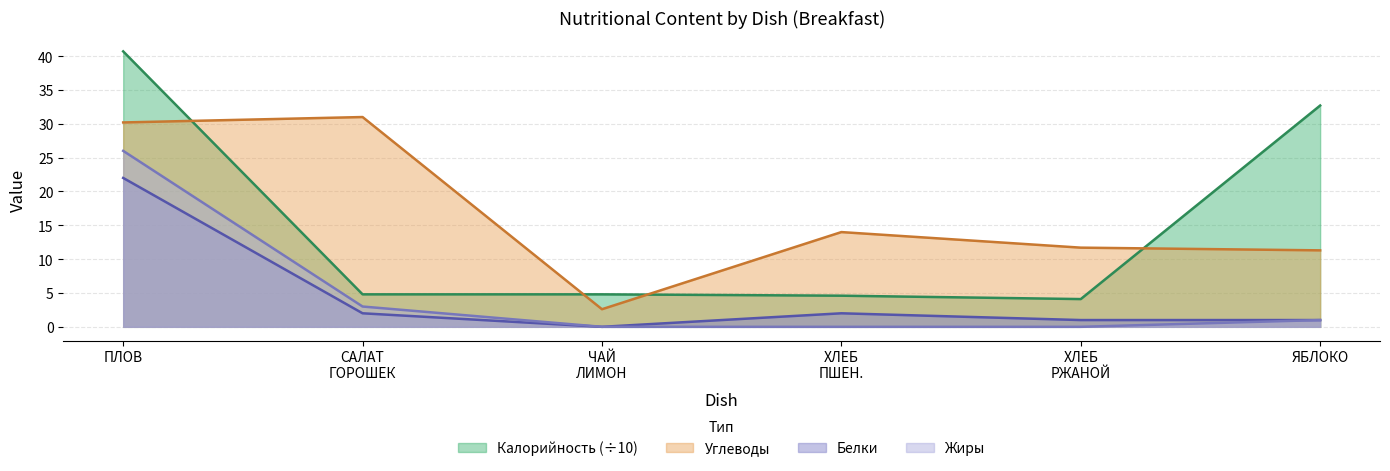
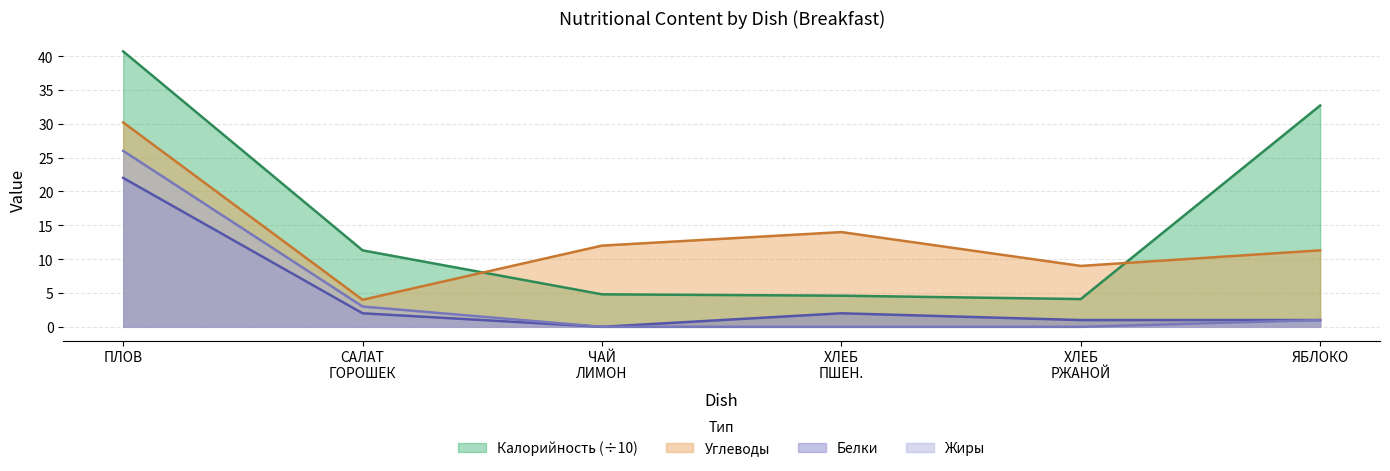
Калорийность (÷10), САЛАТ ГОРОШЕК: 5 -> 11
Углеводы, САЛАТ ГОРОШЕК: 31 -> 4
Углеводы, ЧАЙ ЛИМОН: 3 -> 12
Углеводы, ХЛЕБ РЖАНОЙ: 12 -> 9
